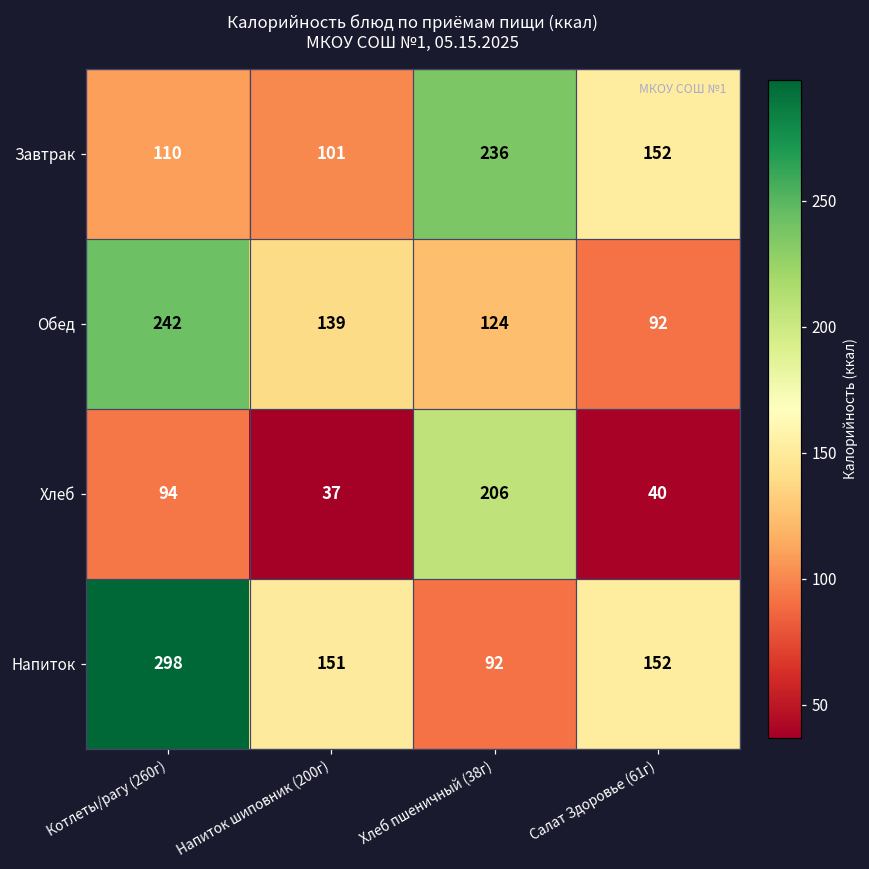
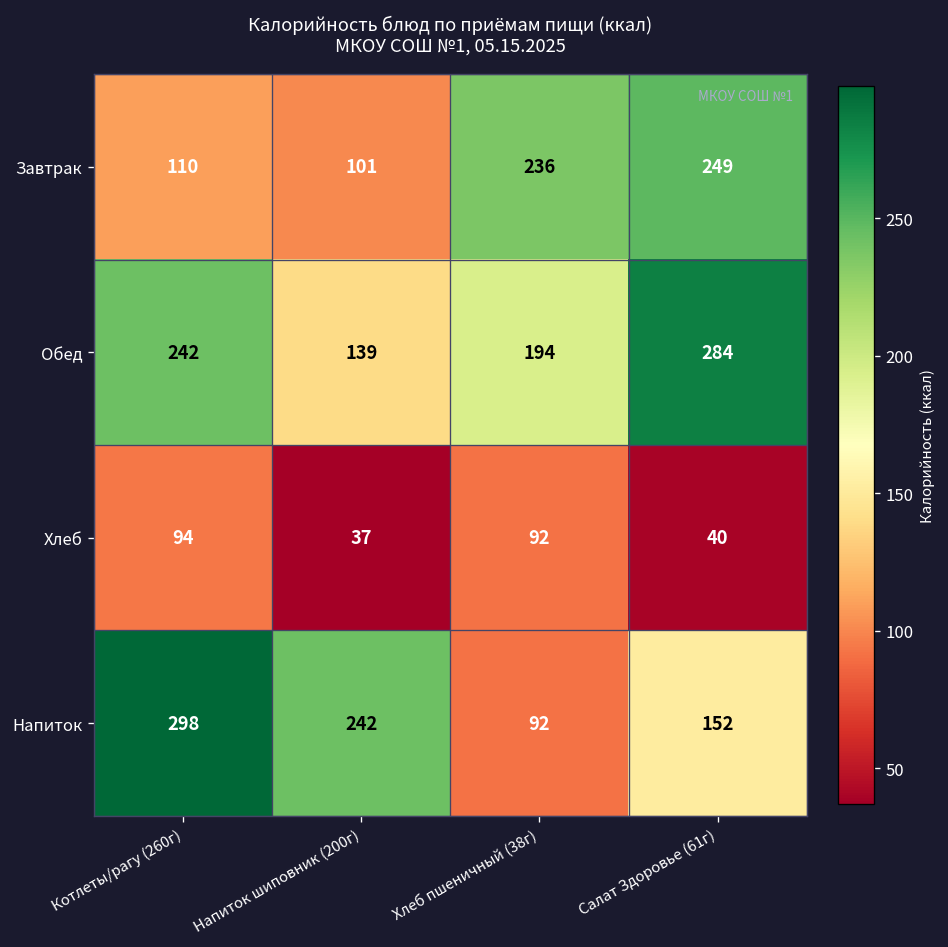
Завтрак, Салат Здоровье (61г): 152 -> 249
Обед, Хлеб пшеничный (38г): 124 -> 194
Обед, Салат Здоровье (61г): 92 -> 284
Хлеб, Хлеб пшеничный (38г): 206 -> 92
Напиток, Напиток шиповник (200г): 151 -> 242
